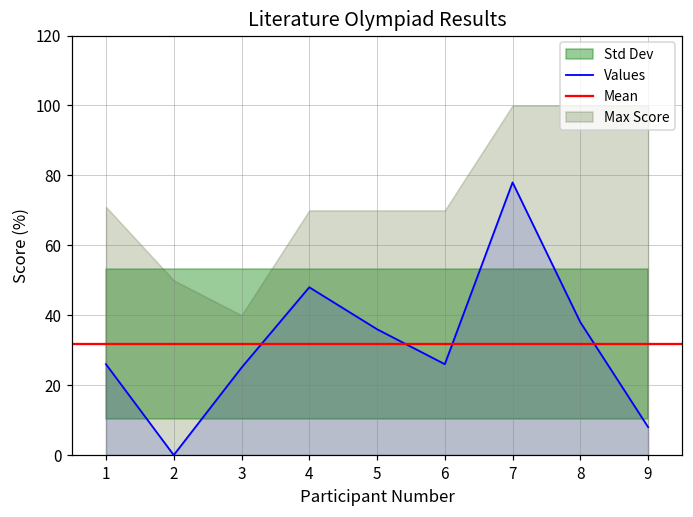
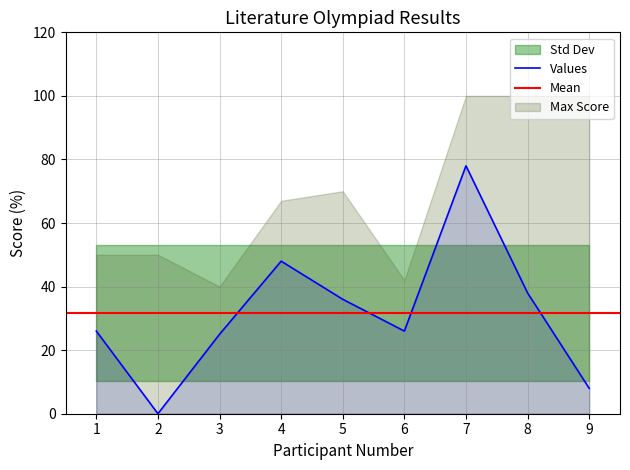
Max Score, 1: 71 -> 50
Max Score, 4: 70 -> 67
Max Score, 6: 70 -> 42
